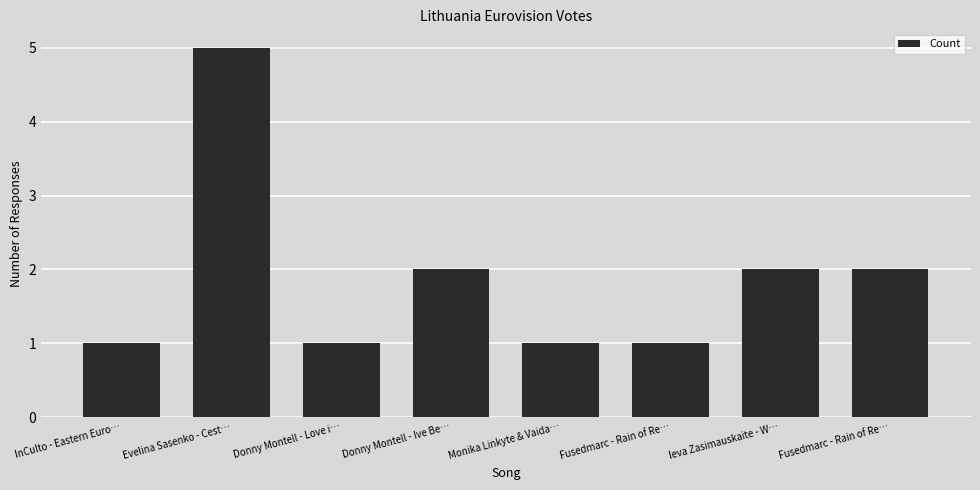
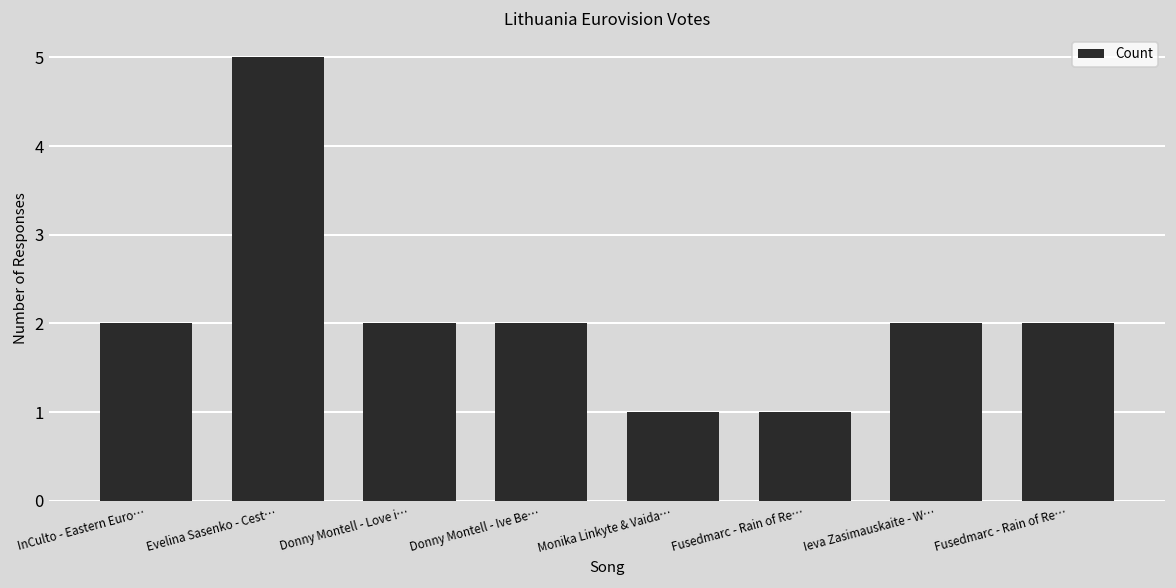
InCulto - Eastern Euro…: 1 -> 2
Donny Montell - Love i…: 1 -> 2
